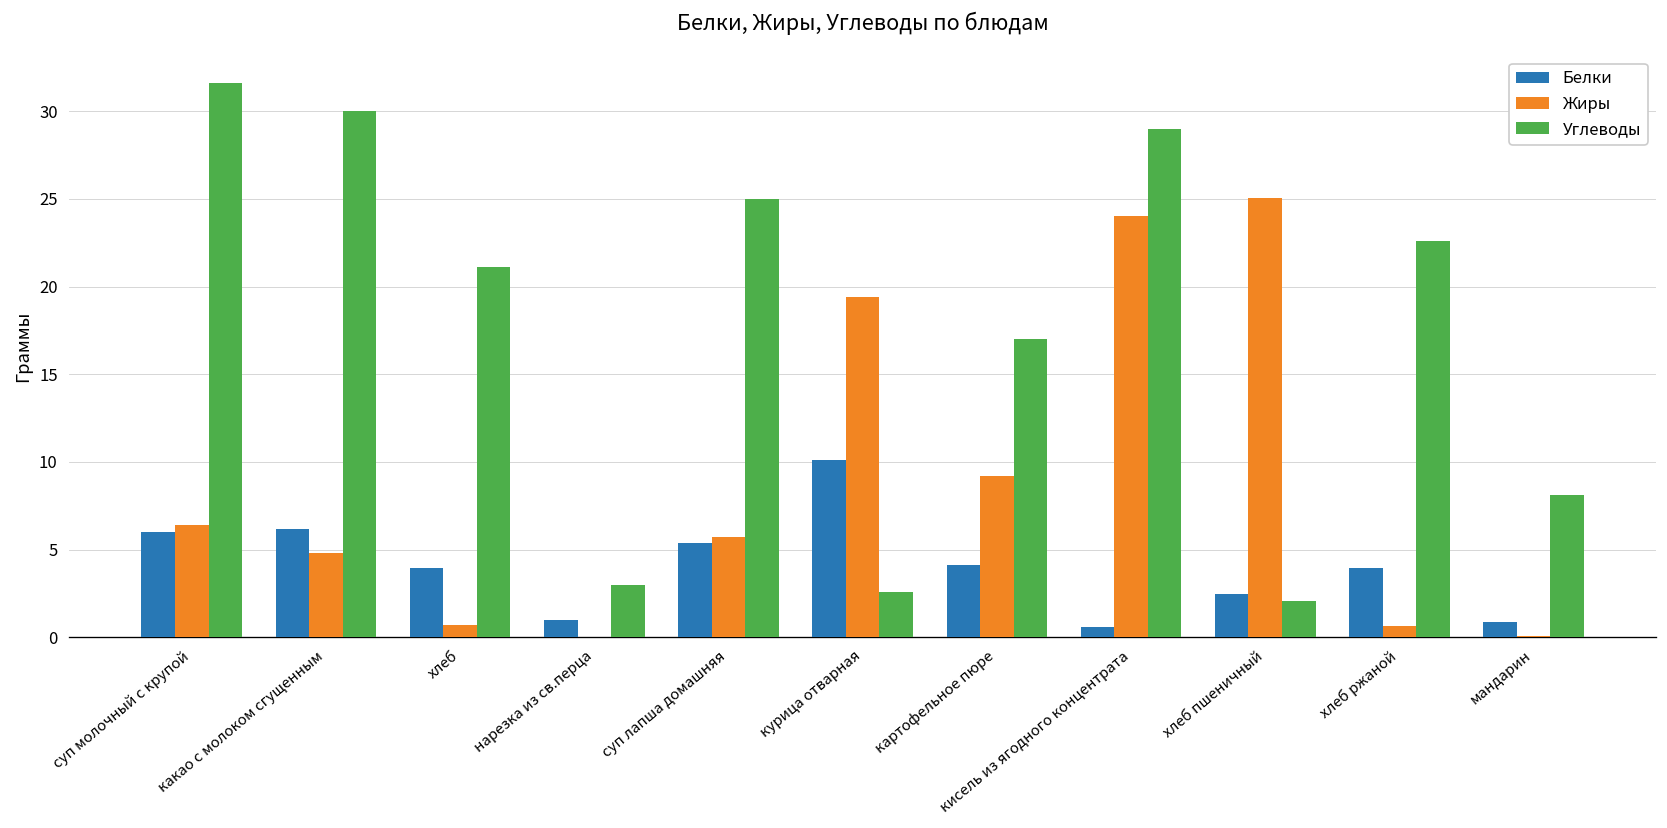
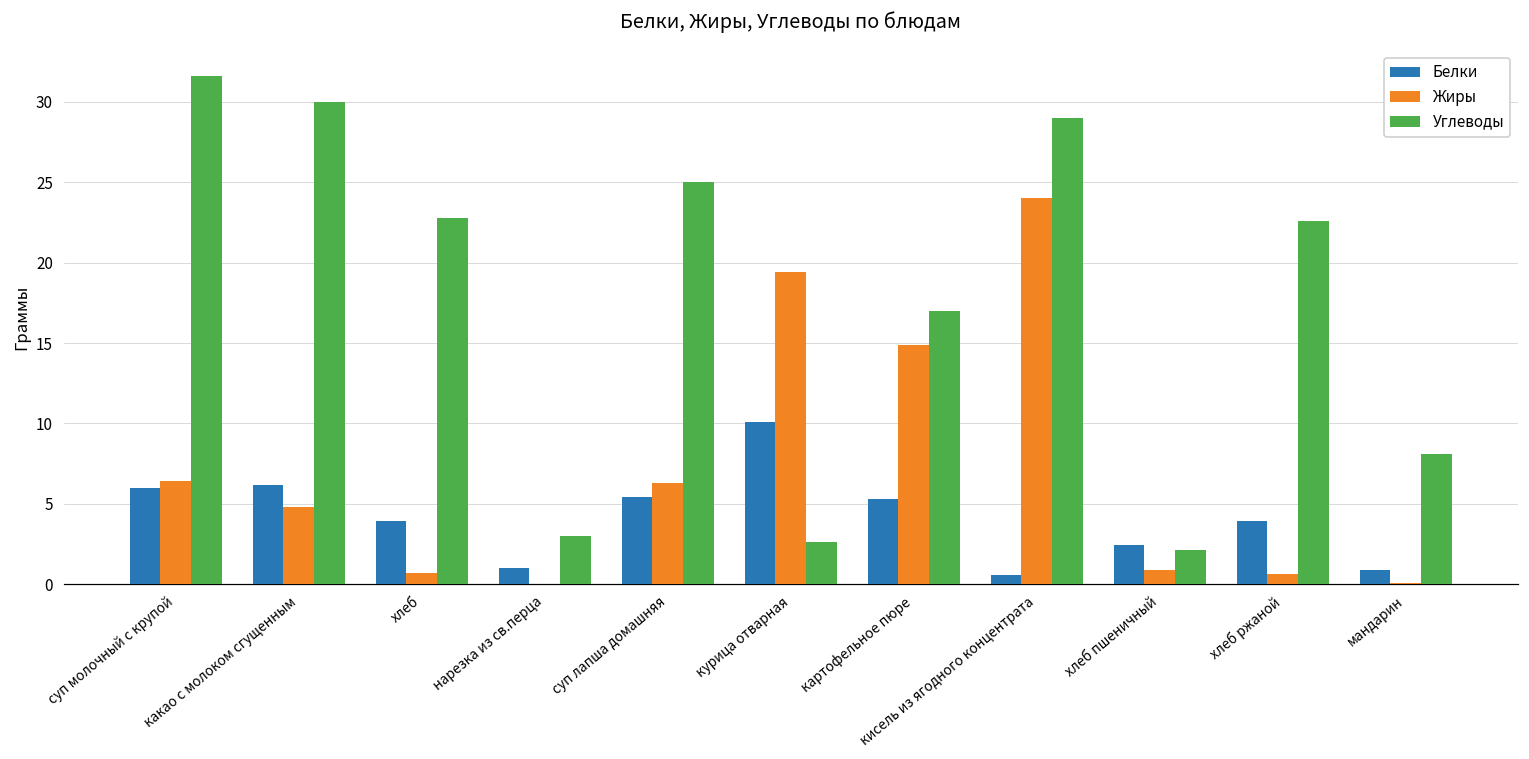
Углеводы, хлеб: 21.1 -> 22.8
Жиры, суп лапша домашняя: 5.7 -> 6.3
Белки, картофельное пюре: 4.1 -> 5.3
Жиры, картофельное пюре: 9.2 -> 14.9
Жиры, хлеб пшеничный: 25.1 -> 0.9
